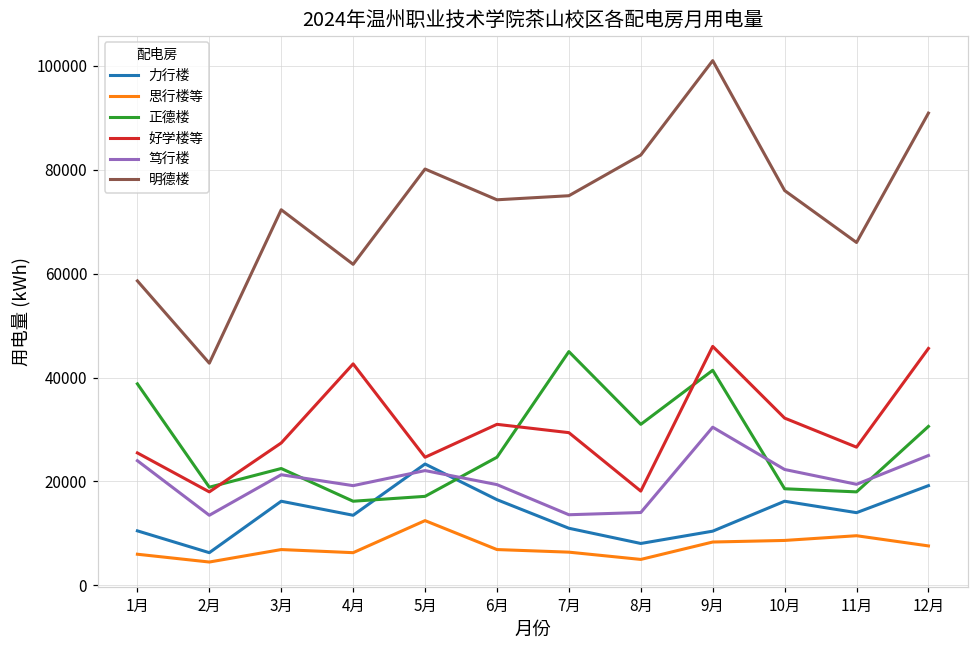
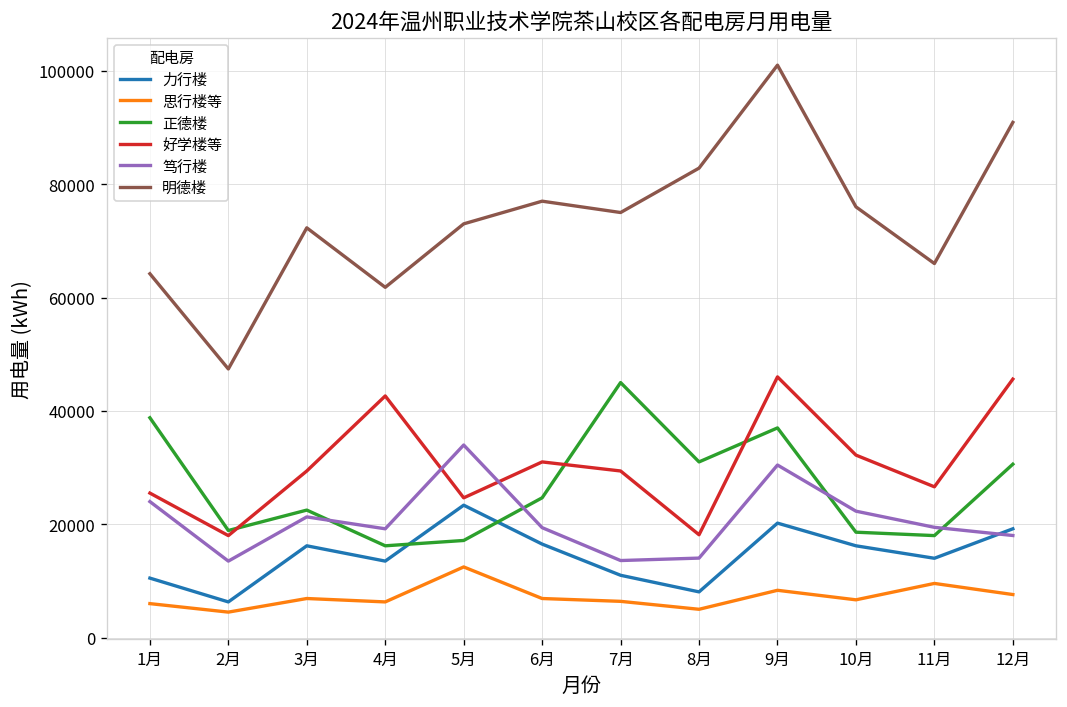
明德楼, 1月: 59000 -> 64000
明德楼, 2月: 43000 -> 47000
好学楼等, 3月: 27000 -> 29000
笃行楼, 5月: 22000 -> 34000
明德楼, 5月: 80000 -> 73000
明德楼, 6月: 74000 -> 77000
力行楼, 9月: 10000 -> 20000
正德楼, 9月: 41000 -> 37000
思行楼等, 10月: 9000 -> 7000
笃行楼, 12月: 25000 -> 18000
